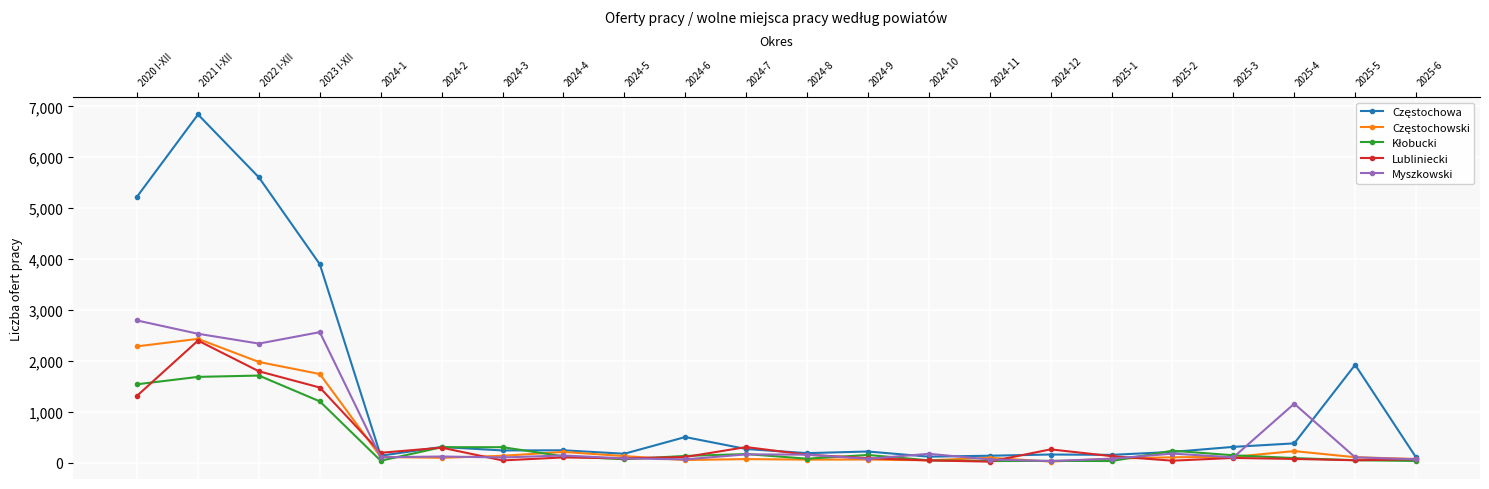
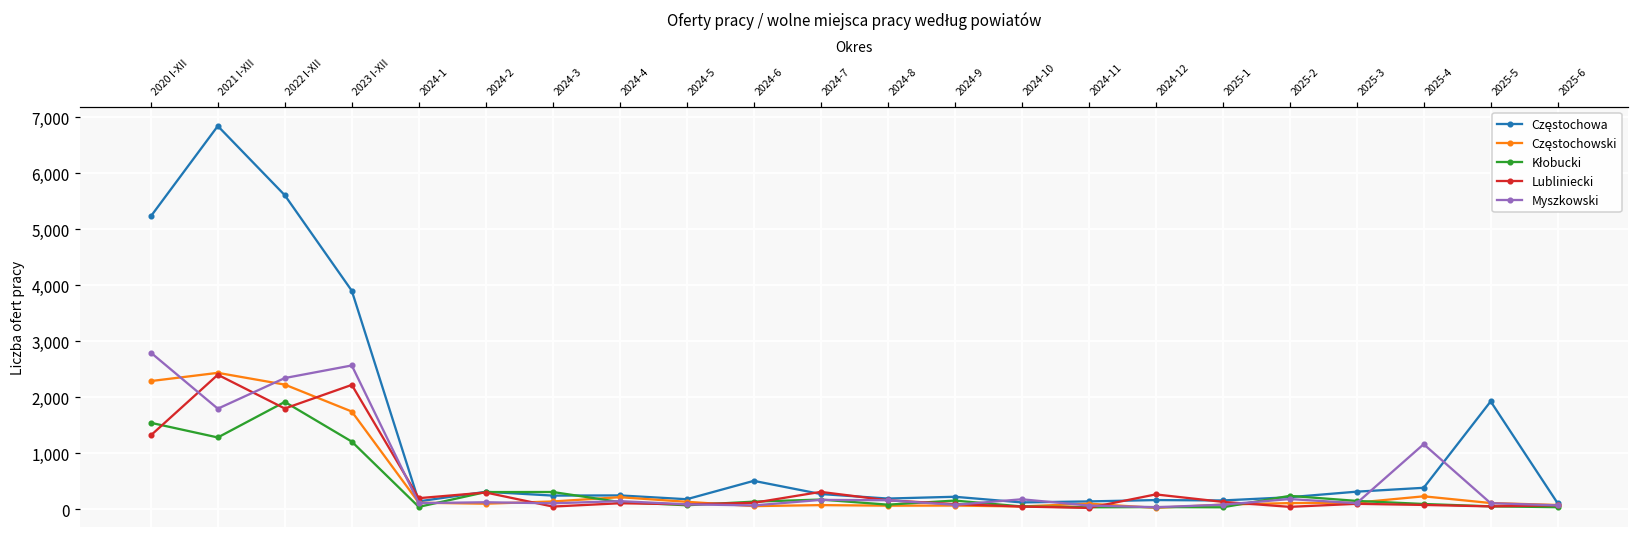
Kłobucki, 2021 I-XII: 1,700 -> 1,300
Myszkowski, 2021 I-XII: 2,500 -> 1,800
Częstochowski, 2022 I-XII: 2,000 -> 2,200
Kłobucki, 2022 I-XII: 1,700 -> 1,900
Lubliniecki, 2023 I-XII: 1,500 -> 2,200
